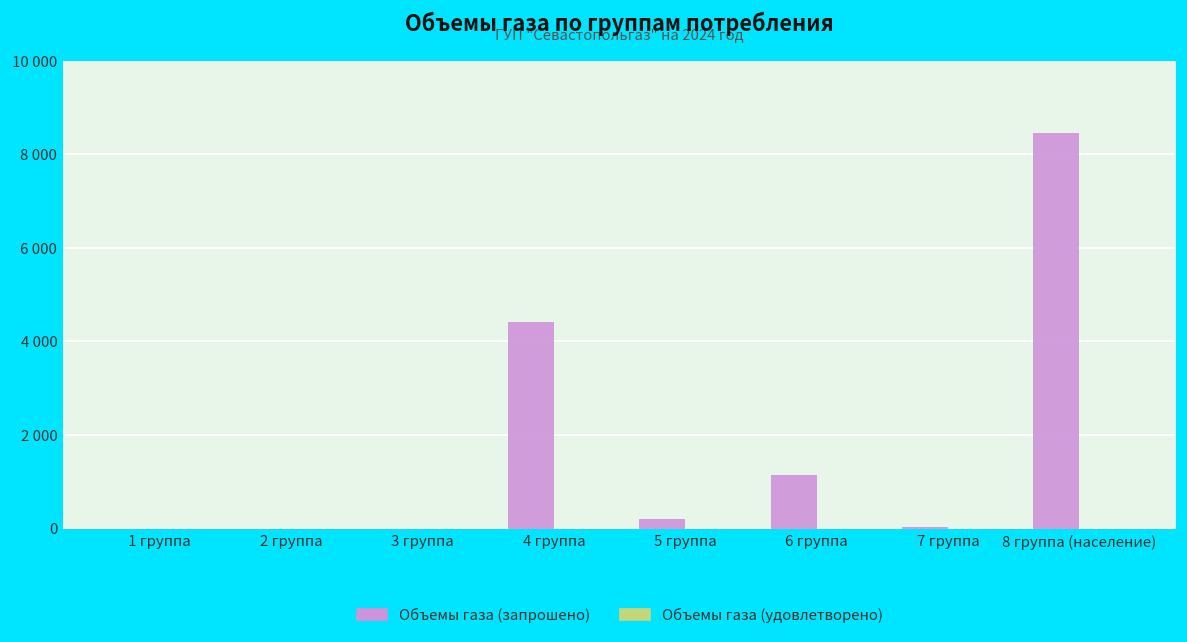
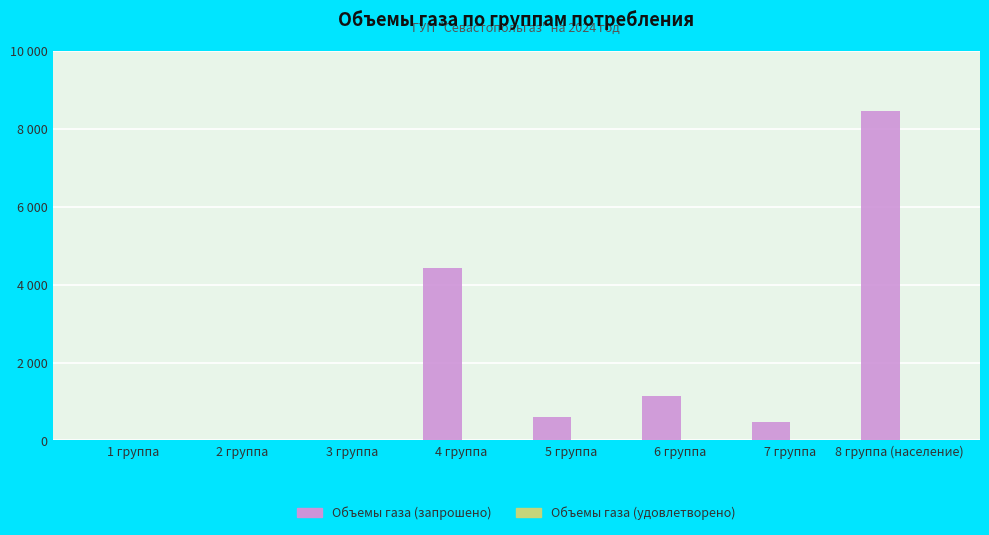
Объемы газа (запрошено), 5 группа: 200 -> 600
Объемы газа (запрошено), 7 группа: 0 -> 500
